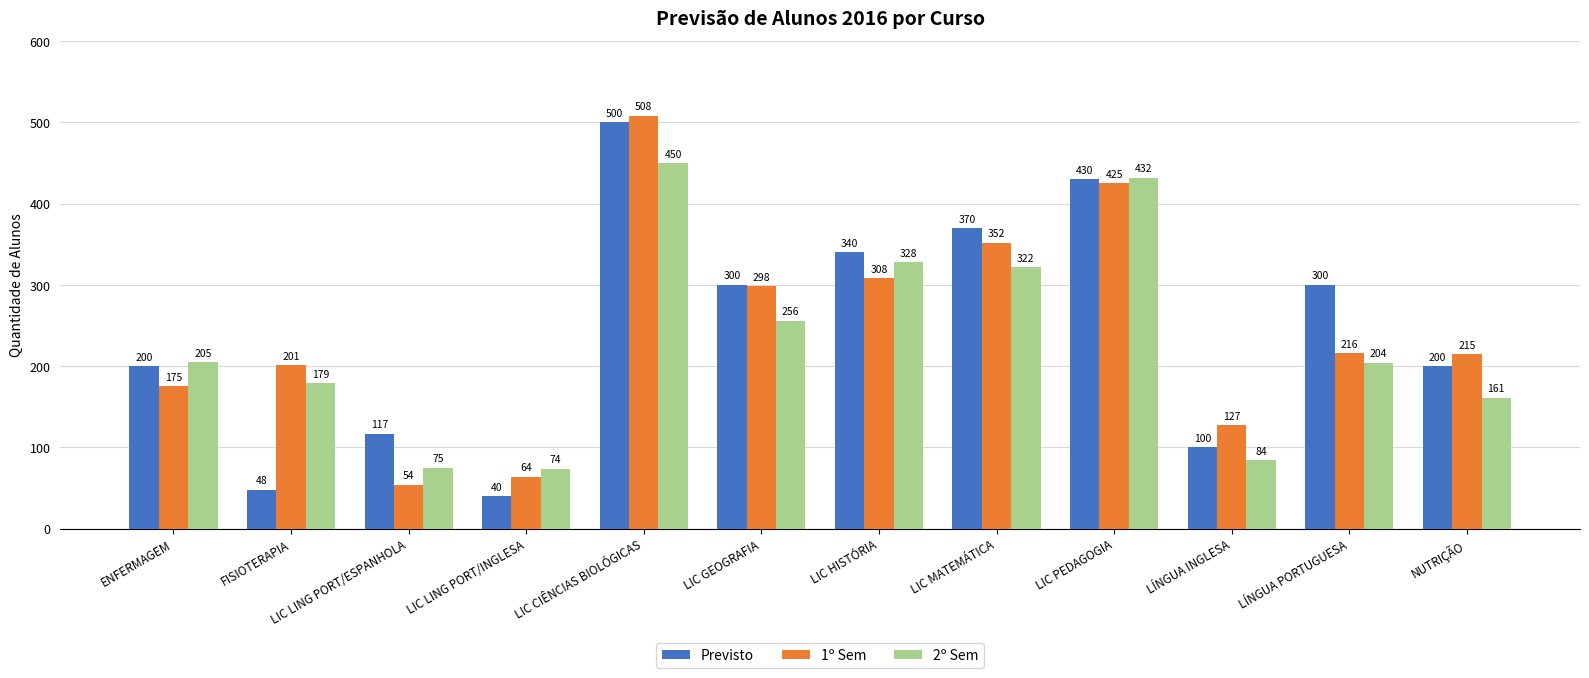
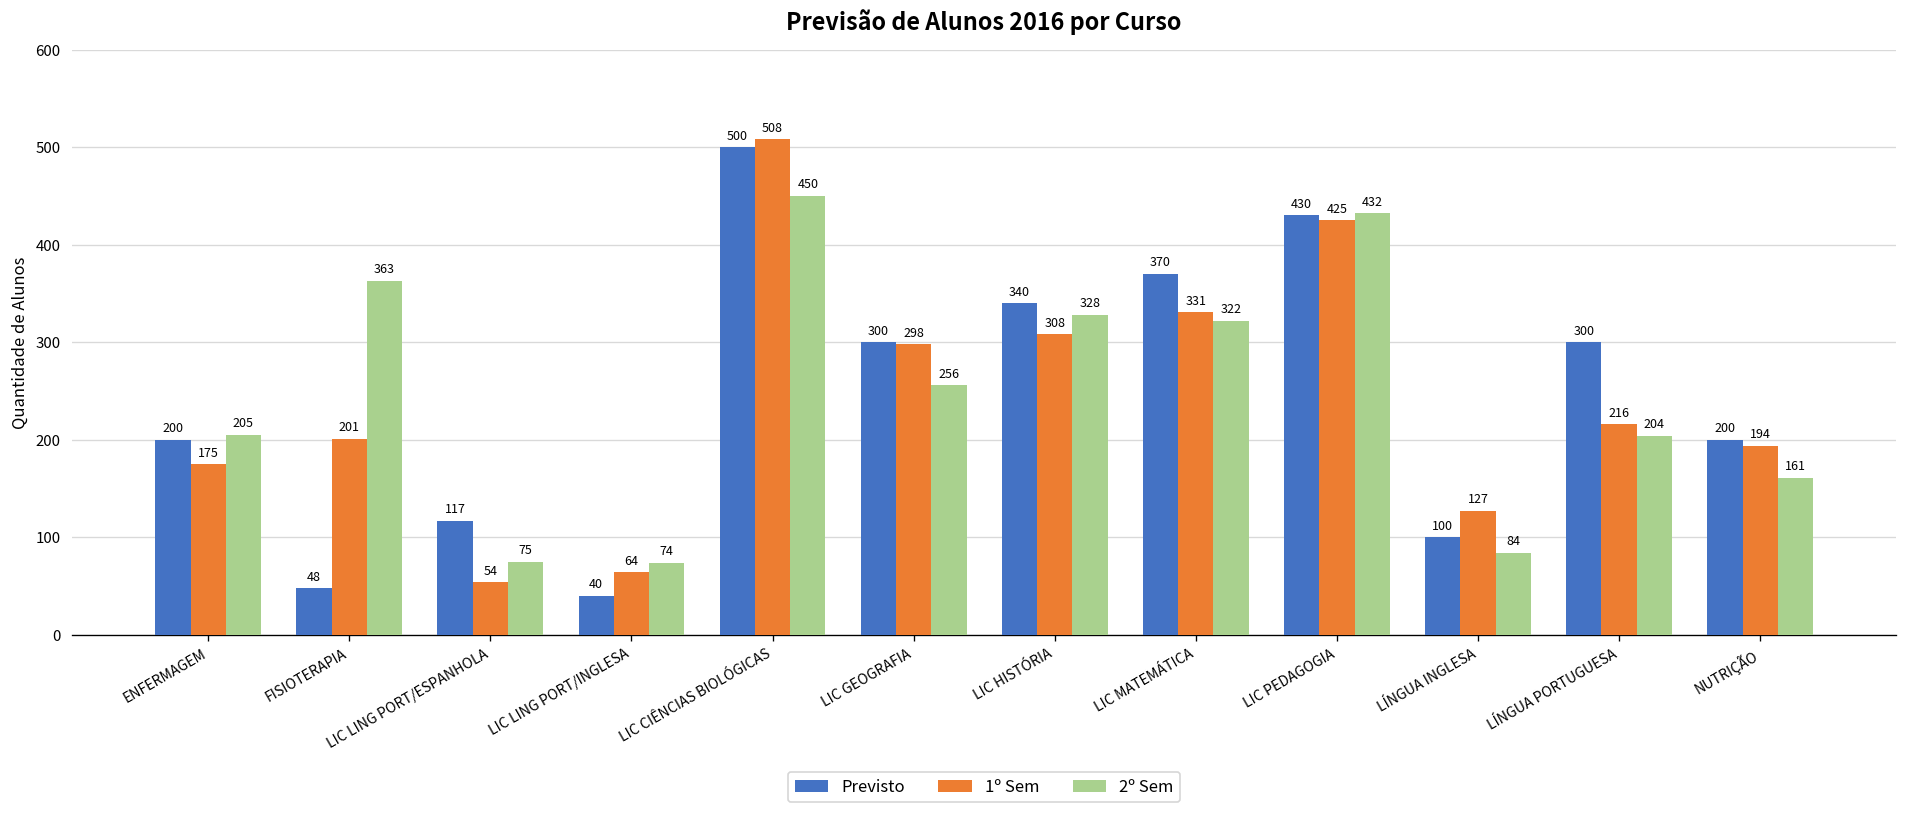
2º Sem, FISIOTERAPIA: 179 -> 363
1º Sem, LIC MATEMÁTICA: 352 -> 331
1º Sem, NUTRIÇÃO: 215 -> 194
